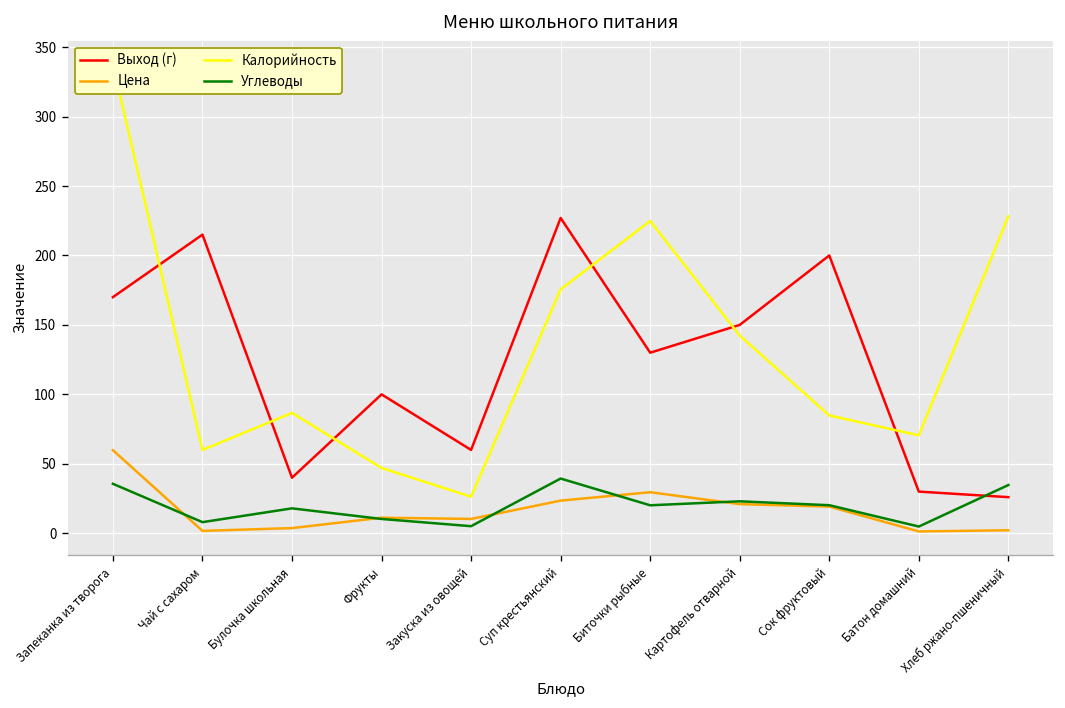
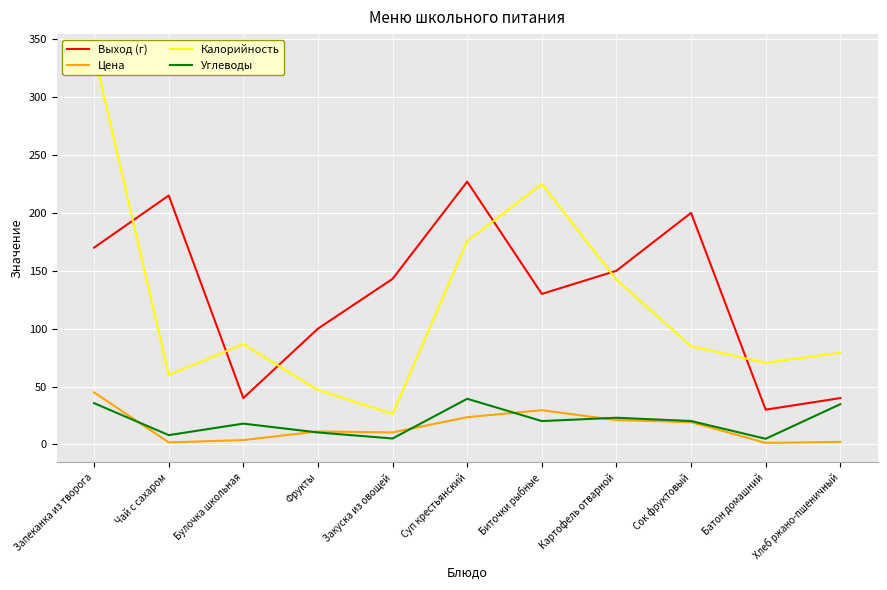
Цена, Запеканка из творога: 60 -> 45
Выход (г), Закуска из овощей: 60 -> 143
Выход (г), Хлеб ржано-пшеничный: 26 -> 40
Калорийность, Хлеб ржано-пшеничный: 228 -> 79
